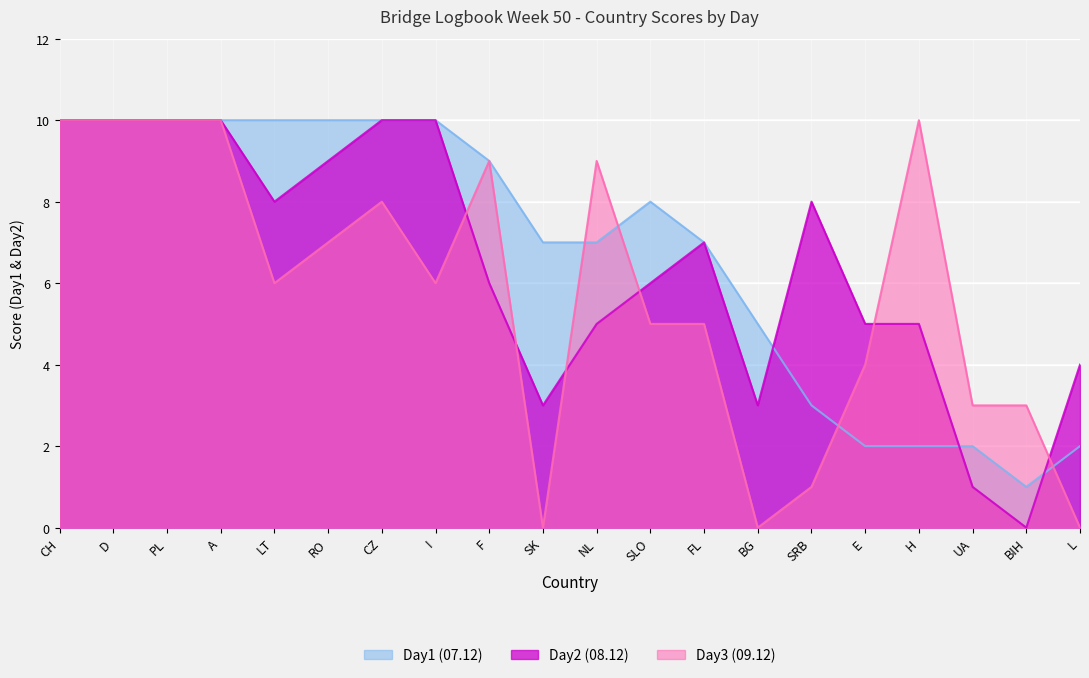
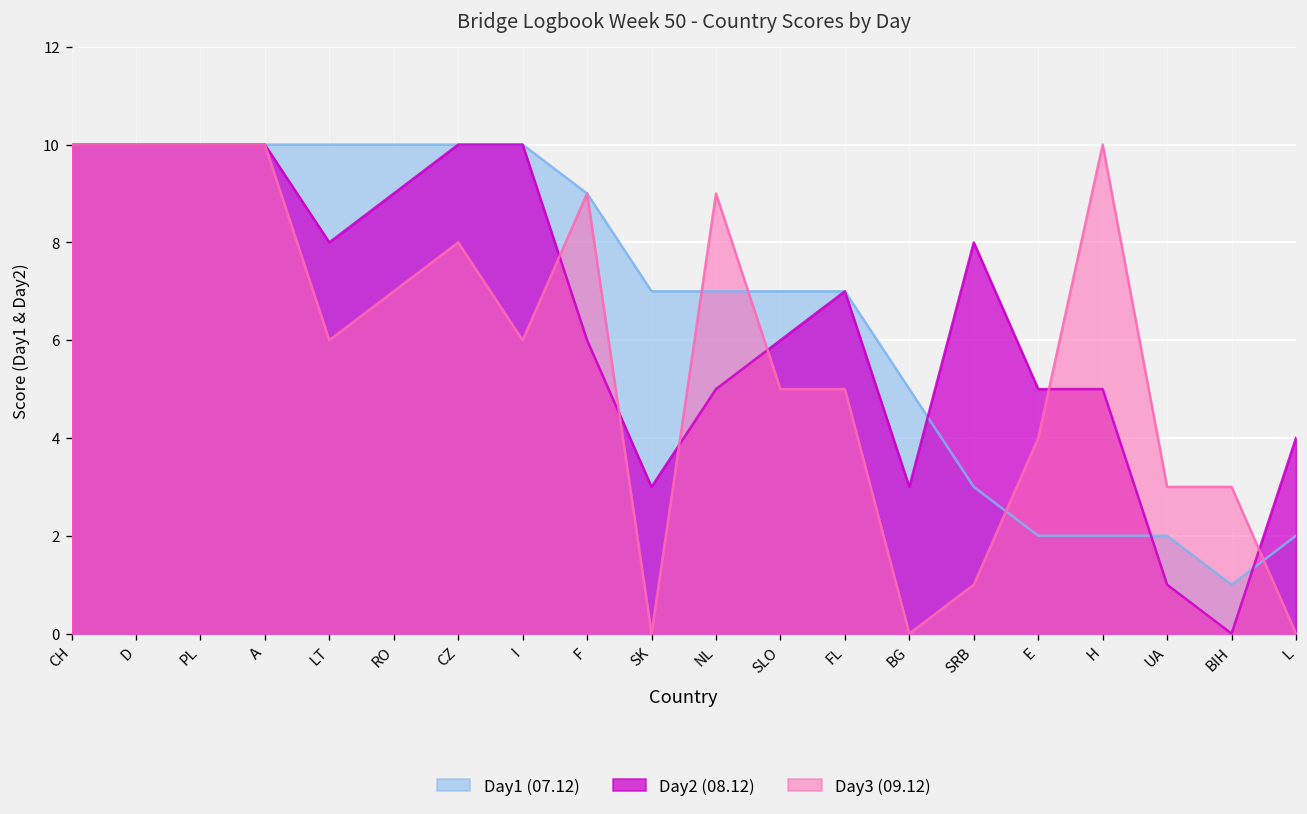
Day1 (07.12), SLO: 8 -> 7
